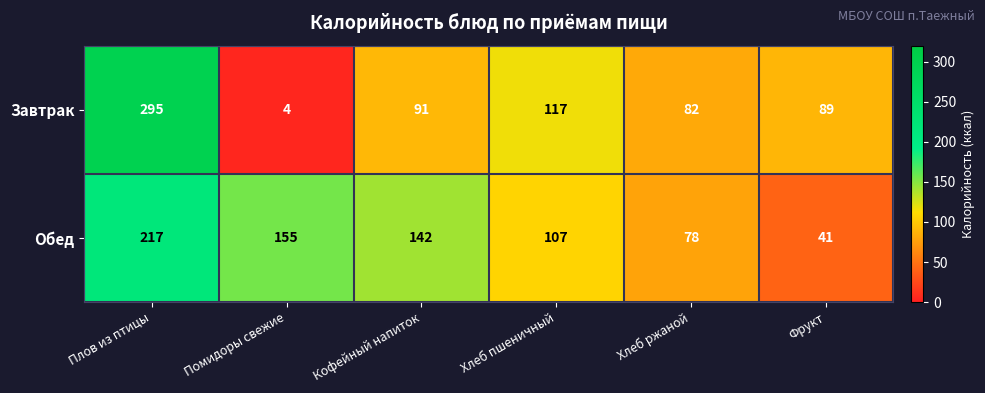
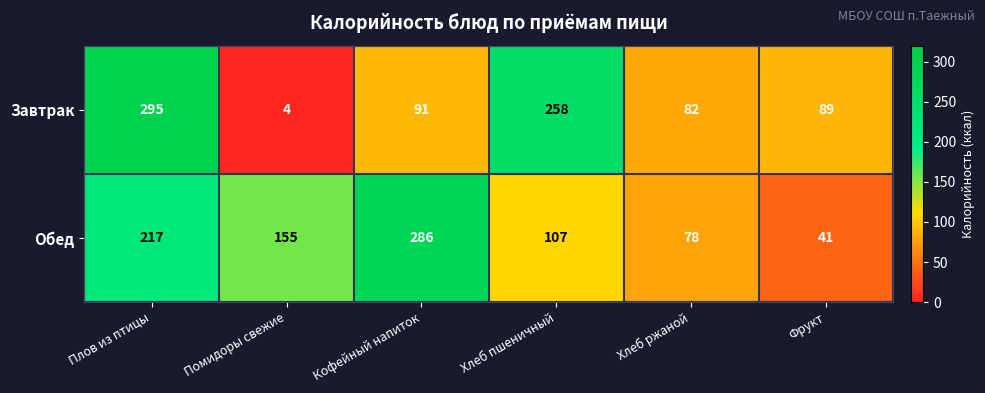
Завтрак, Хлеб пшеничный: 117 -> 258
Обед, Кофейный напиток: 142 -> 286
